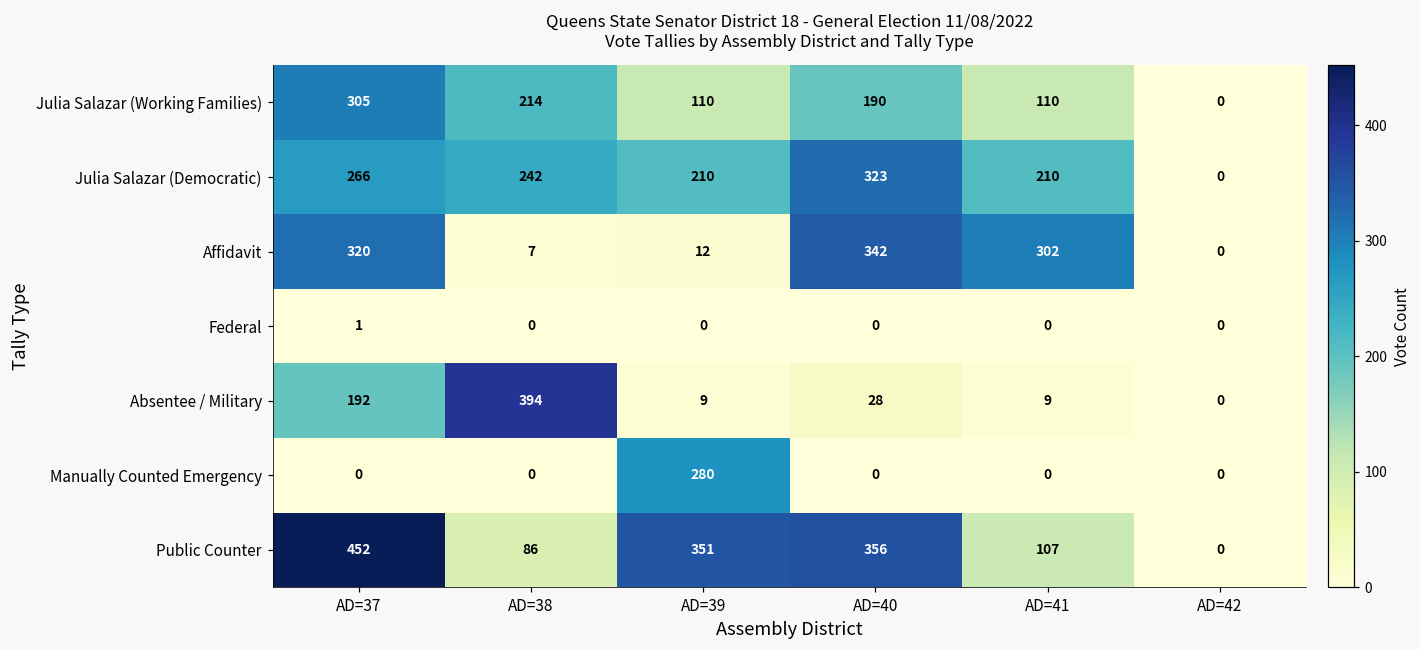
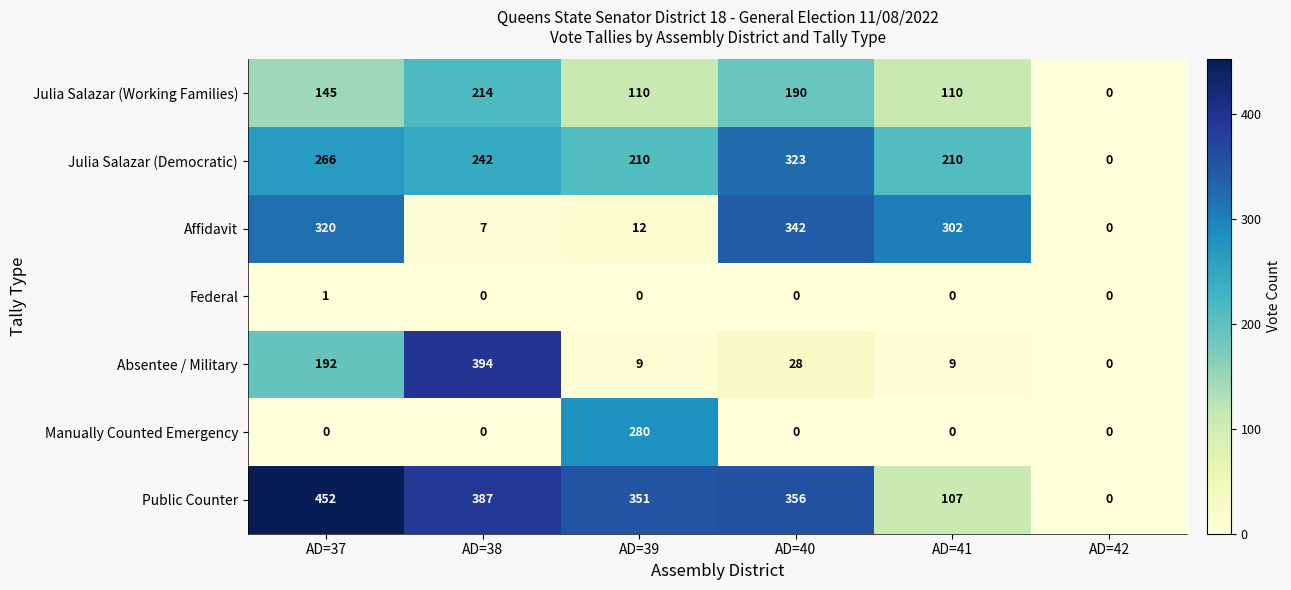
Julia Salazar (Working Families), AD=37: 305 -> 145
Public Counter, AD=38: 86 -> 387
